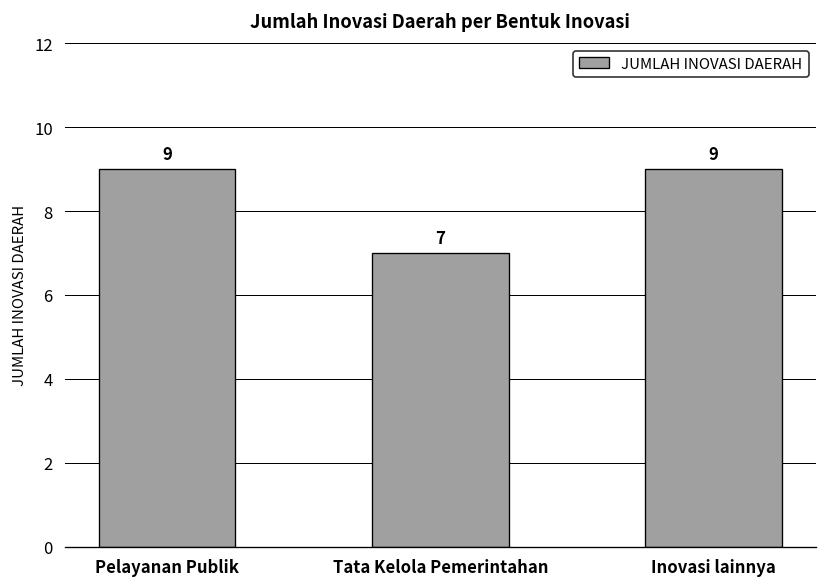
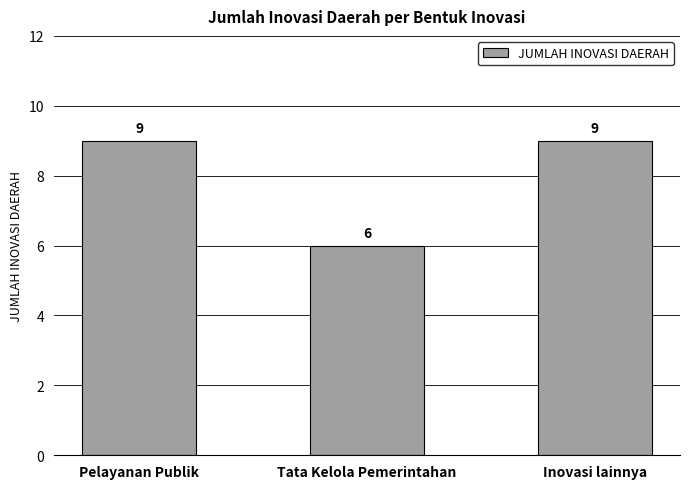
Tata Kelola Pemerintahan: 7 -> 6
